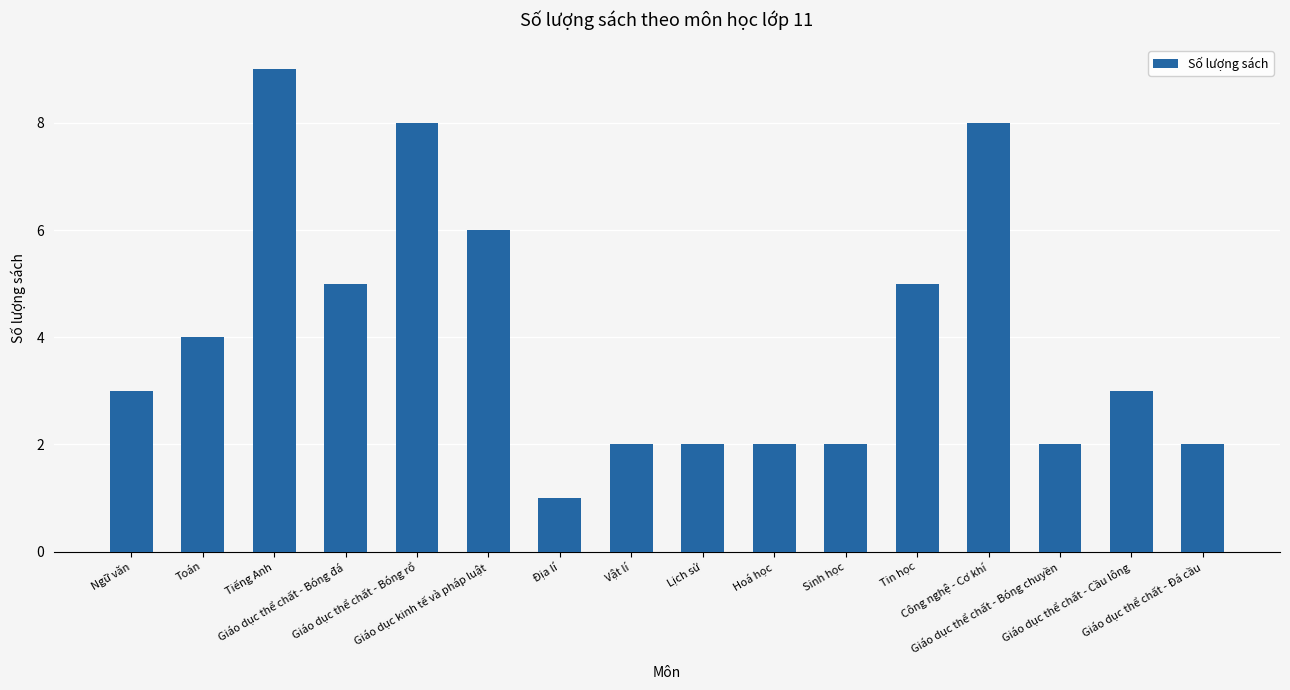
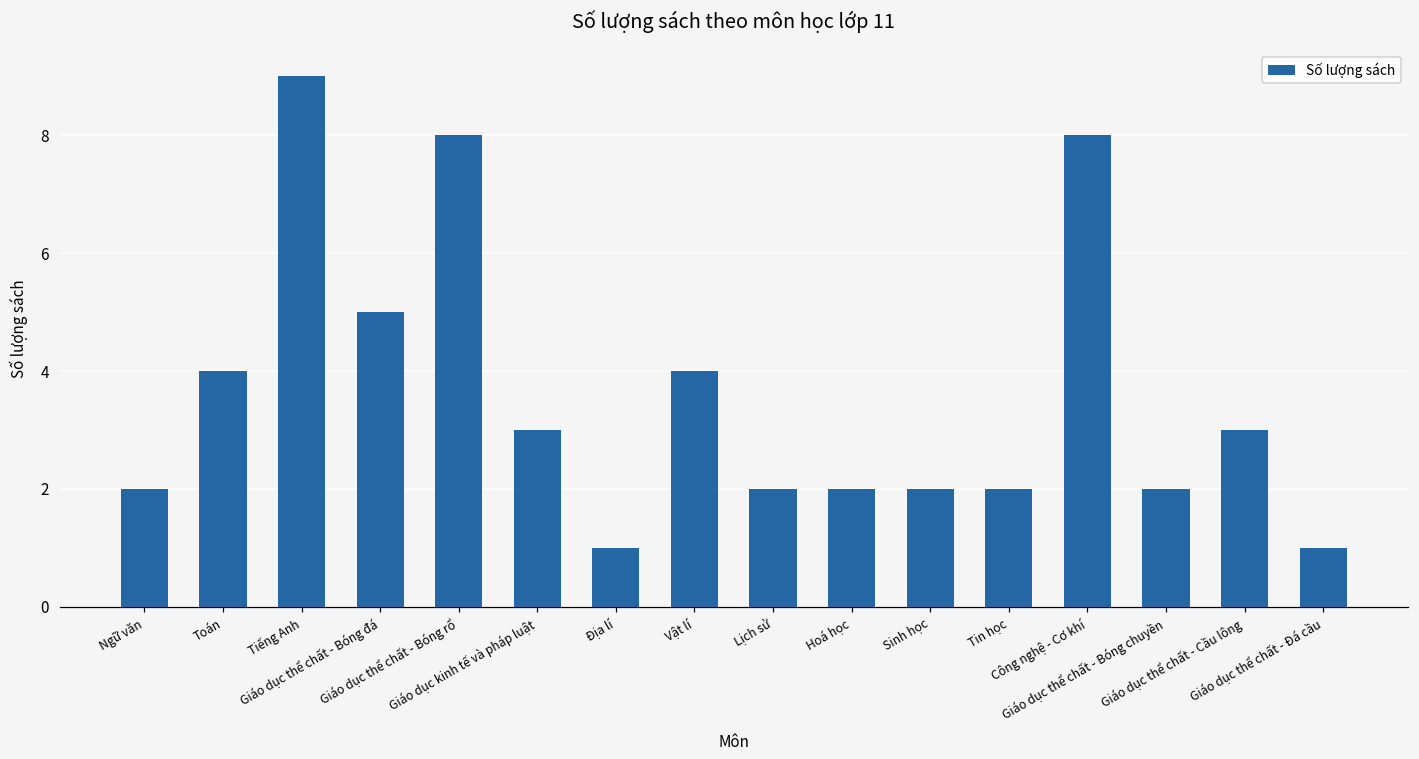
Ngữ văn: 3 -> 2
Giáo dục kinh tế và pháp luật: 6 -> 3
Vật lí: 2 -> 4
Tin học: 5 -> 2
Giáo dục thể chất - Đá cầu: 2 -> 1
